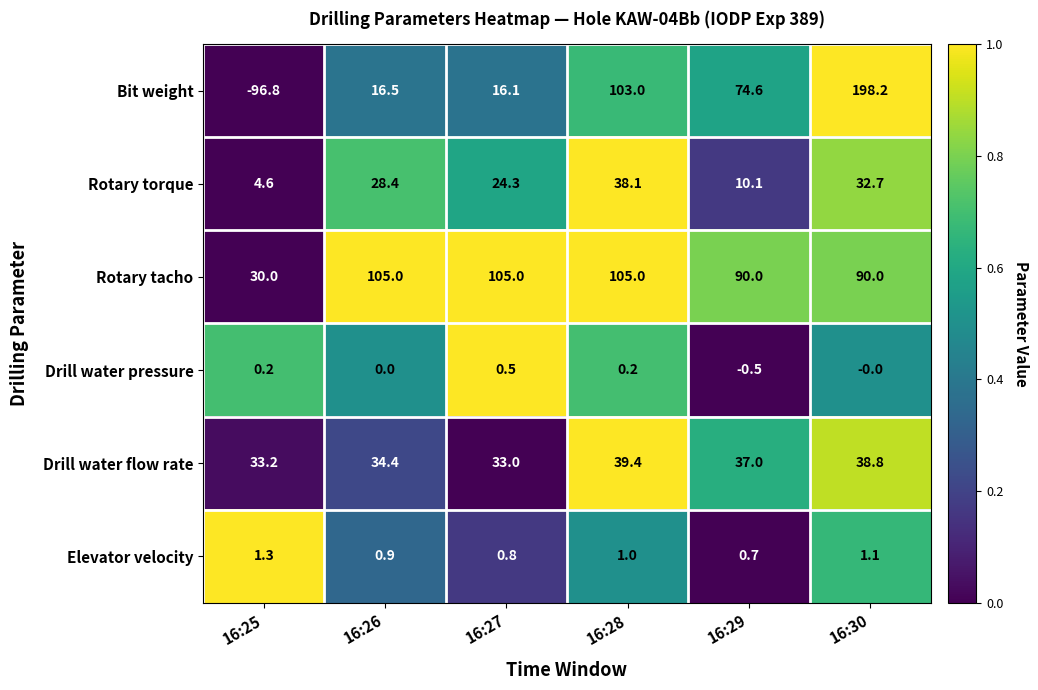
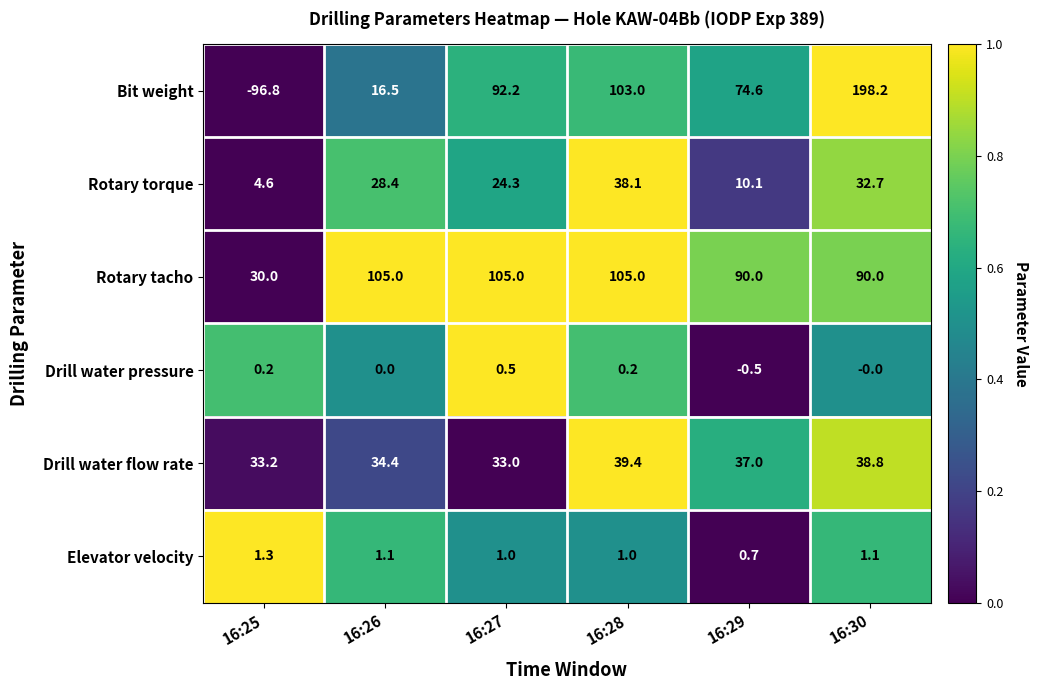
Bit weight, 16:27: 16.1 -> 92.2
Elevator velocity, 16:26: 0.9 -> 1.1
Elevator velocity, 16:27: 0.8 -> 1.0
